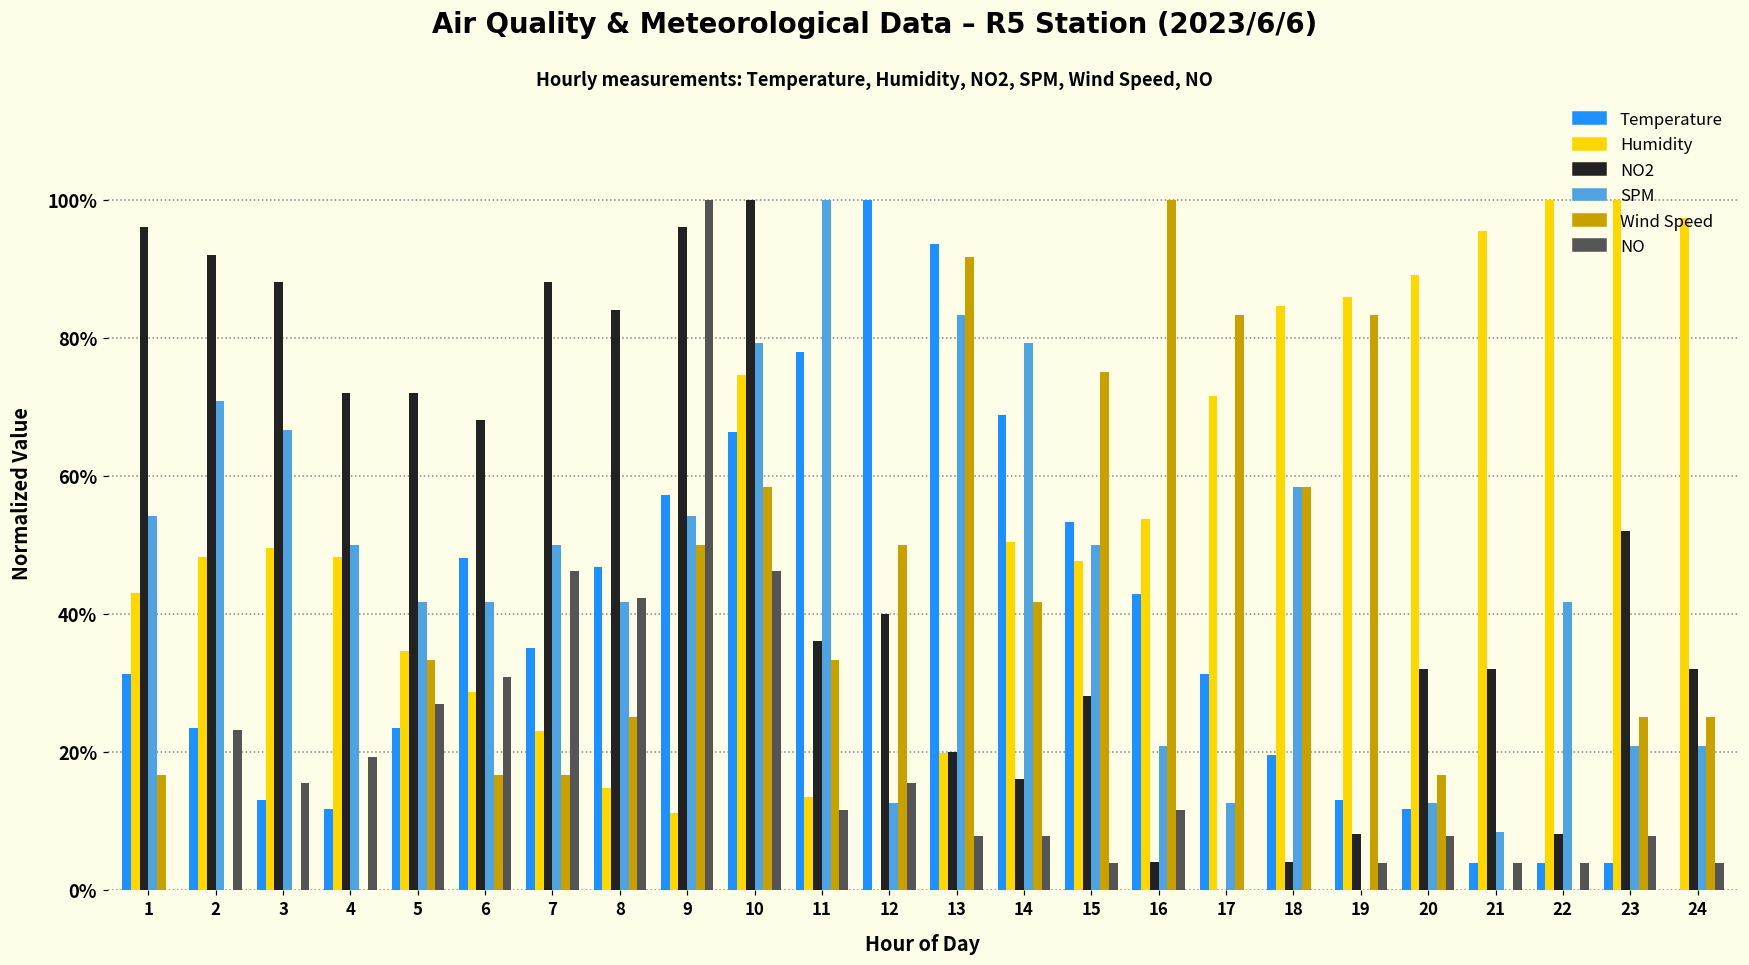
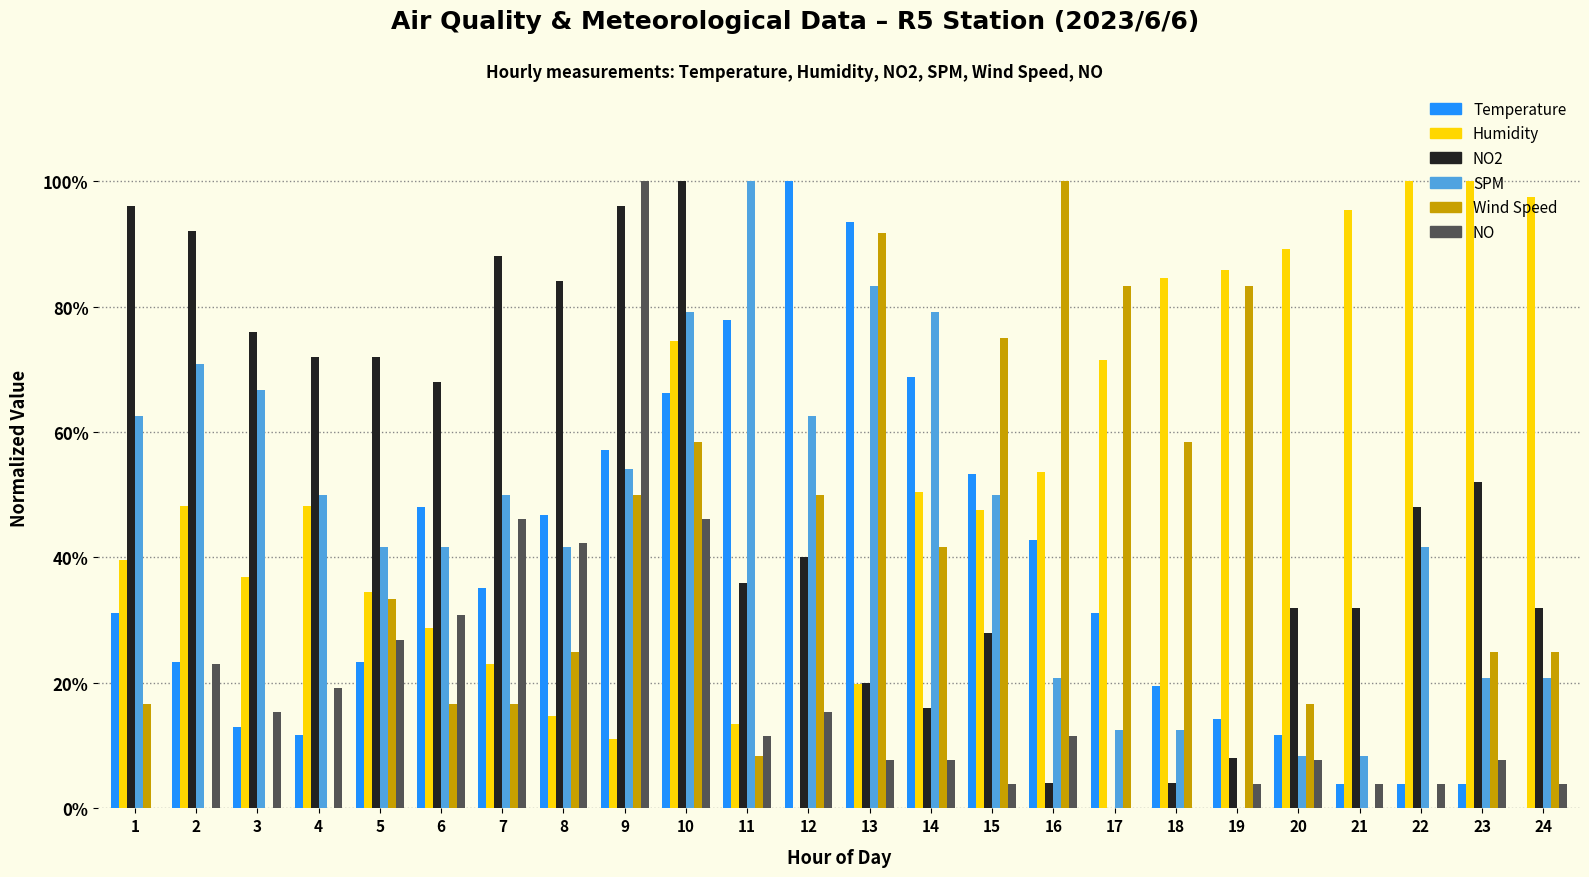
Humidity, 1: 43% -> 40%
SPM, 1: 54% -> 63%
Humidity, 3: 50% -> 37%
NO2, 3: 88% -> 76%
Wind Speed, 11: 33% -> 8%
SPM, 12: 13% -> 63%
SPM, 18: 58% -> 13%
Temperature, 19: 13% -> 14%
SPM, 20: 13% -> 8%
NO2, 22: 8% -> 48%
